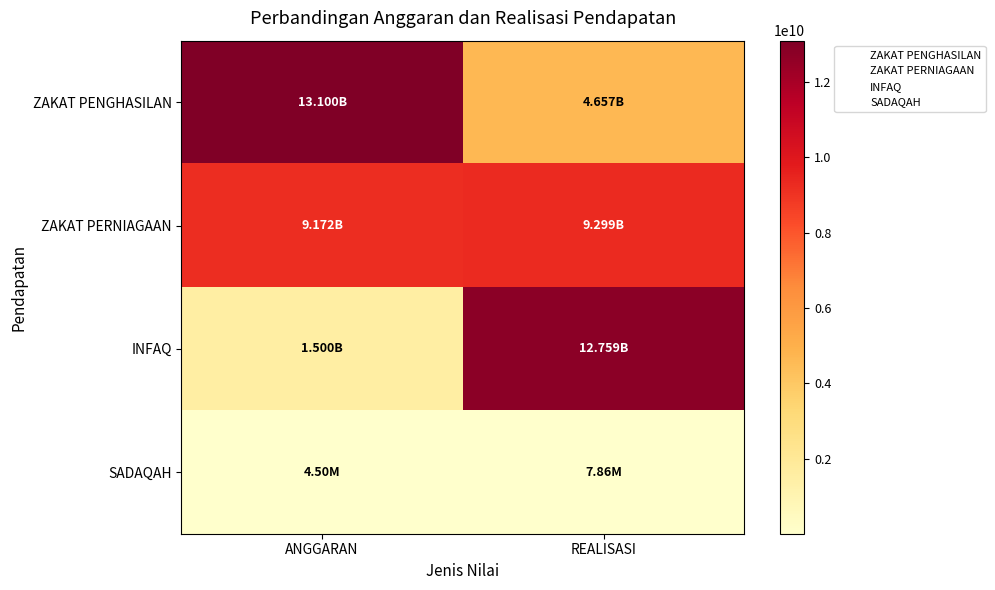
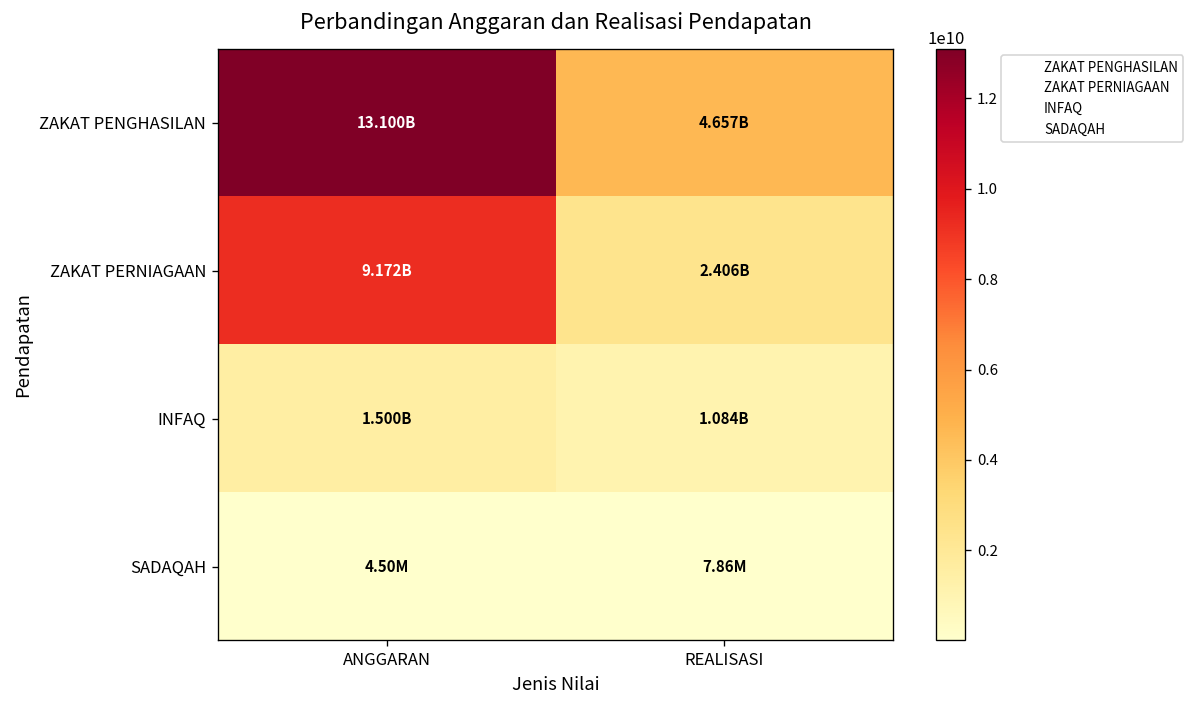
ZAKAT PERNIAGAAN, REALISASI: 9.299B -> 2.406B
INFAQ, REALISASI: 12.759B -> 1.084B
